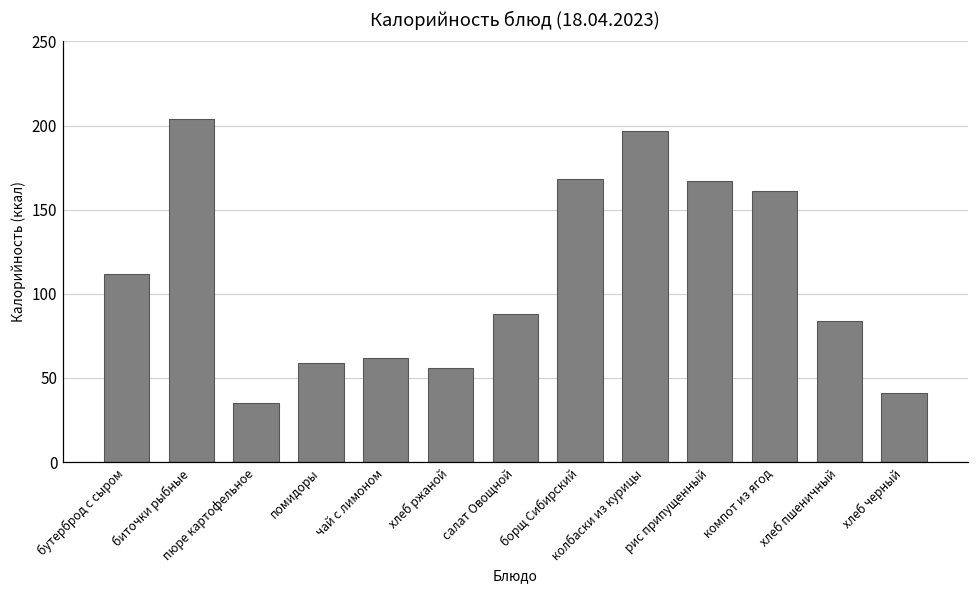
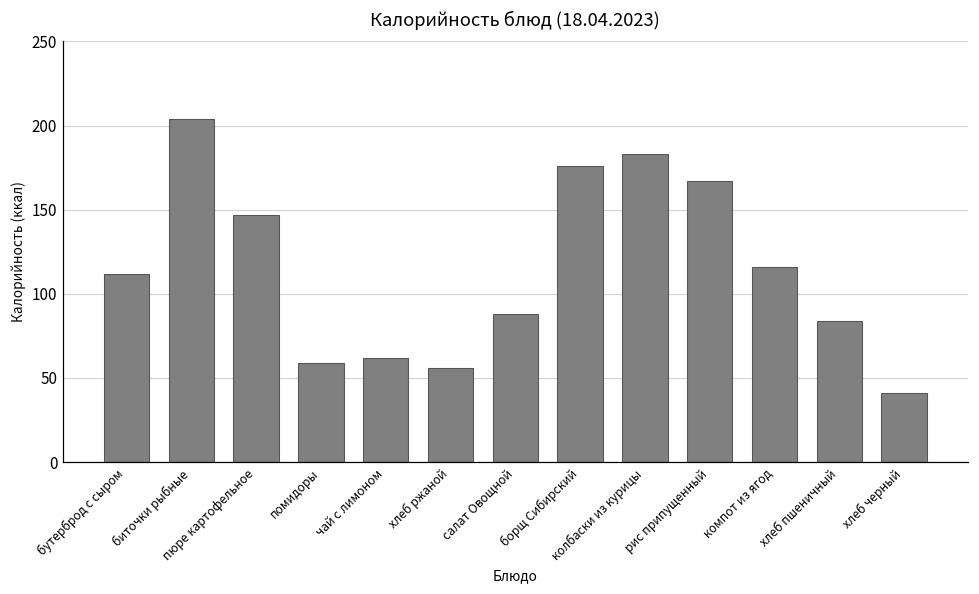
пюре картофельное: 35 -> 147
борщ Сибирский: 168 -> 176
колбаски из курицы: 197 -> 183
компот из ягод: 161 -> 116
